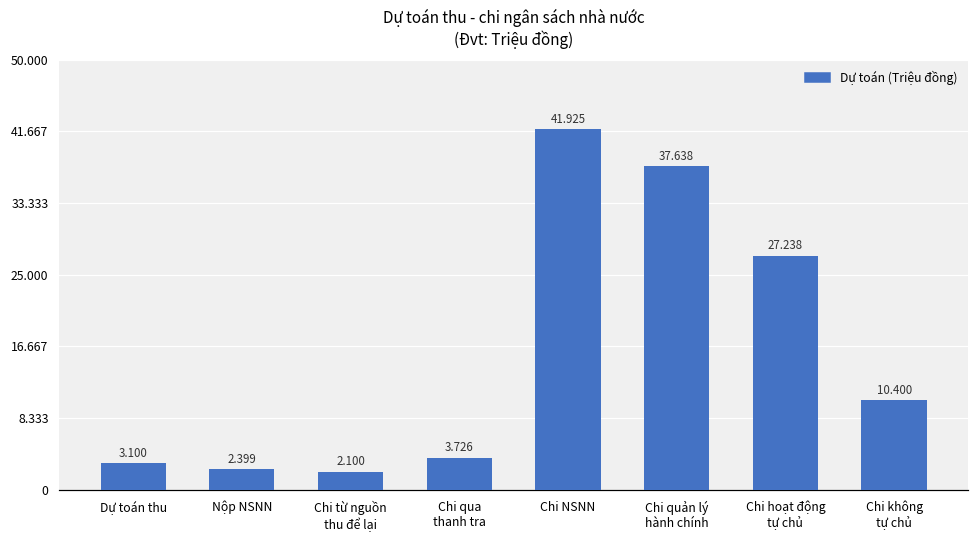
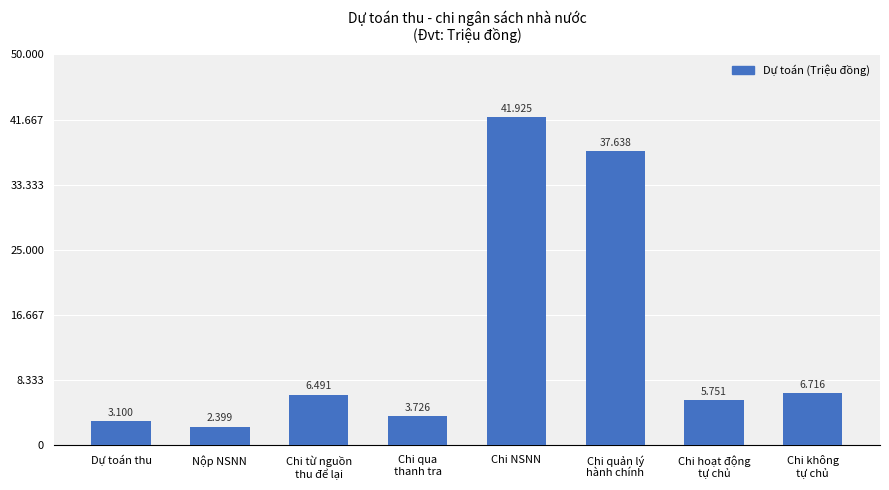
Chi từ nguồn thu để lại: 2.100 -> 6.491
Chi hoạt động tự chủ: 27.238 -> 5.751
Chi không tự chủ: 10.400 -> 6.716
